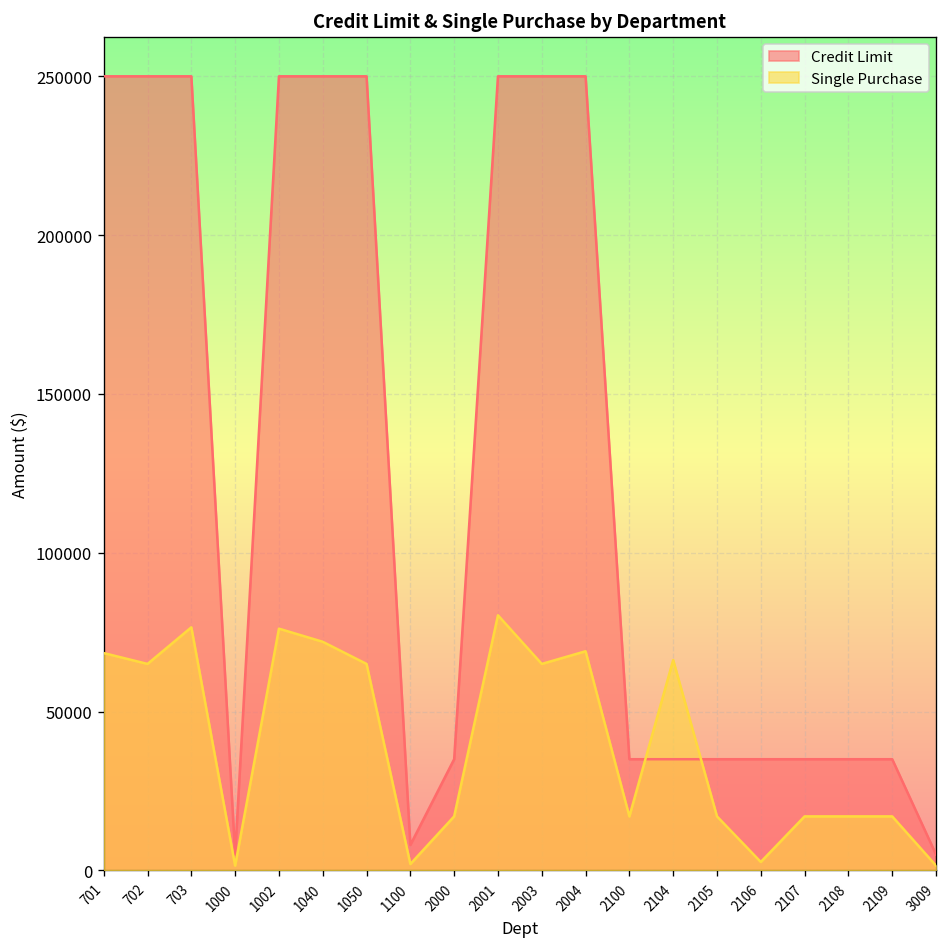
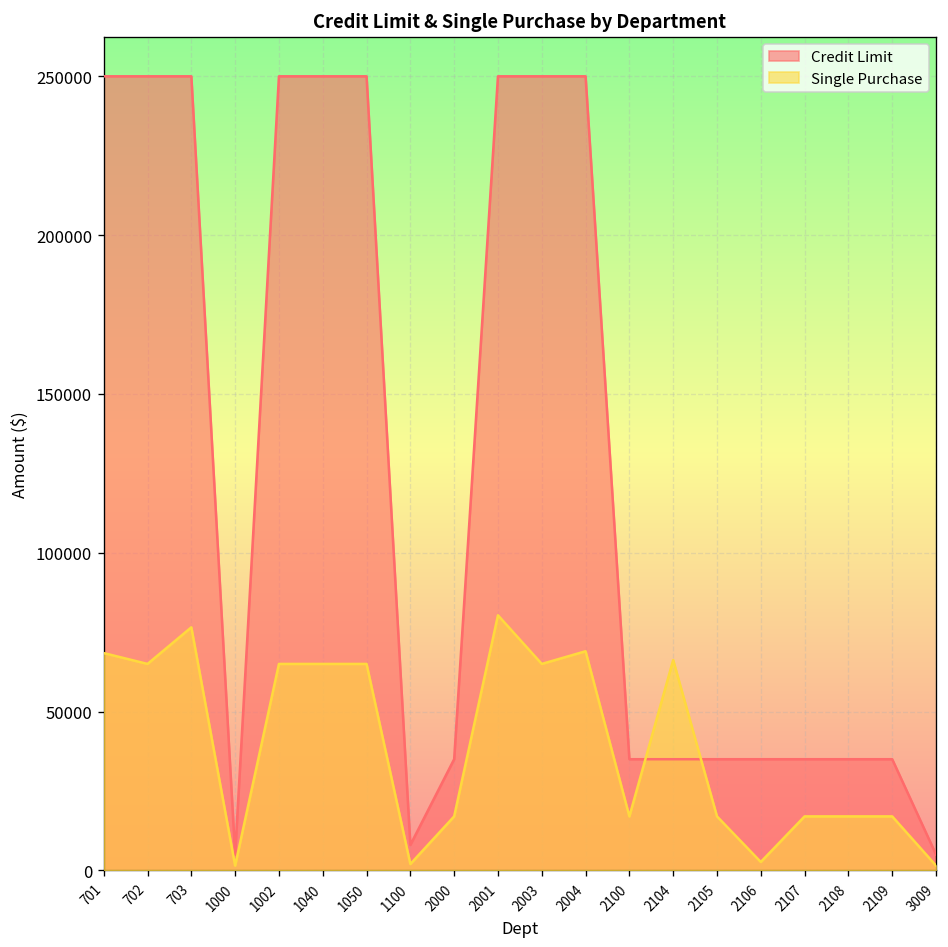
Single Purchase, 1002: 76000 -> 65000
Single Purchase, 1040: 72000 -> 65000
